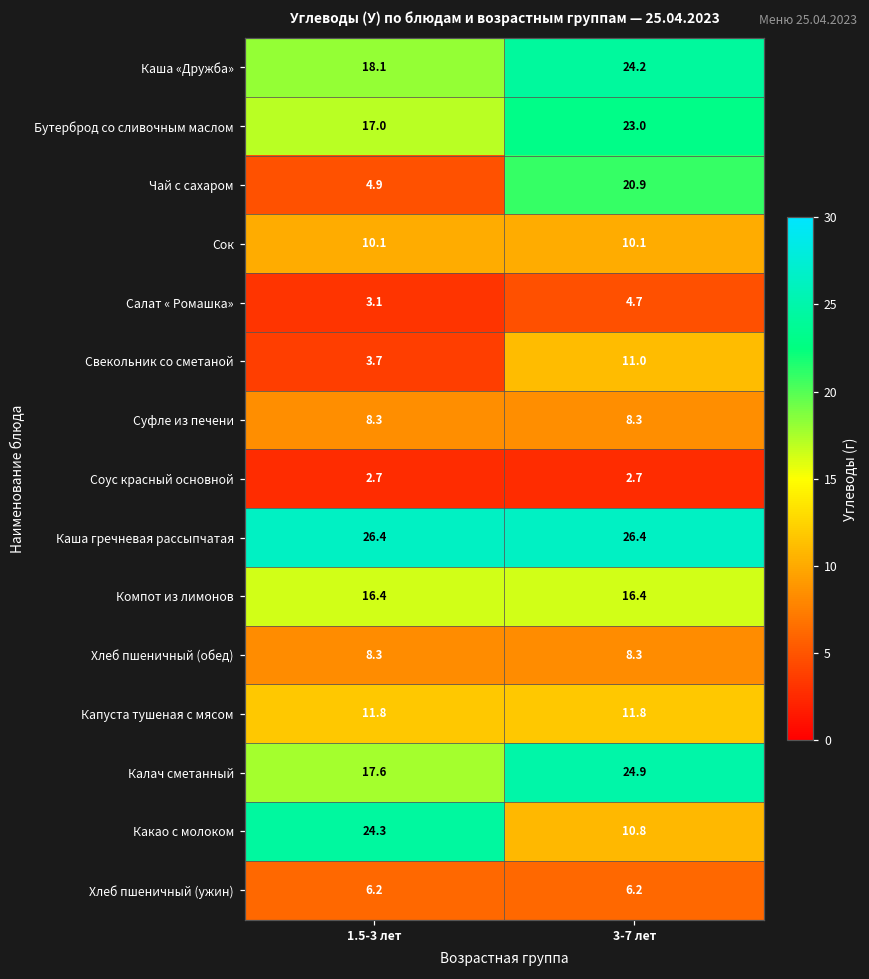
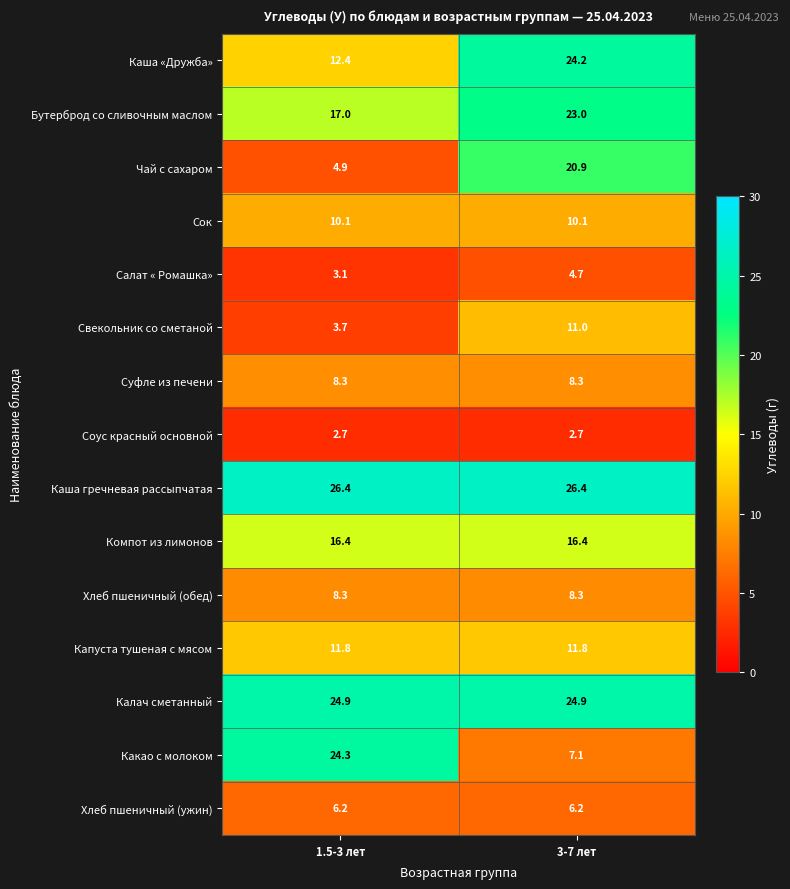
Каша «Дружба», 1.5-3 лет: 18.1 -> 12.4
Калач сметанный, 1.5-3 лет: 17.6 -> 24.9
Какао с молоком, 3-7 лет: 10.8 -> 7.1
